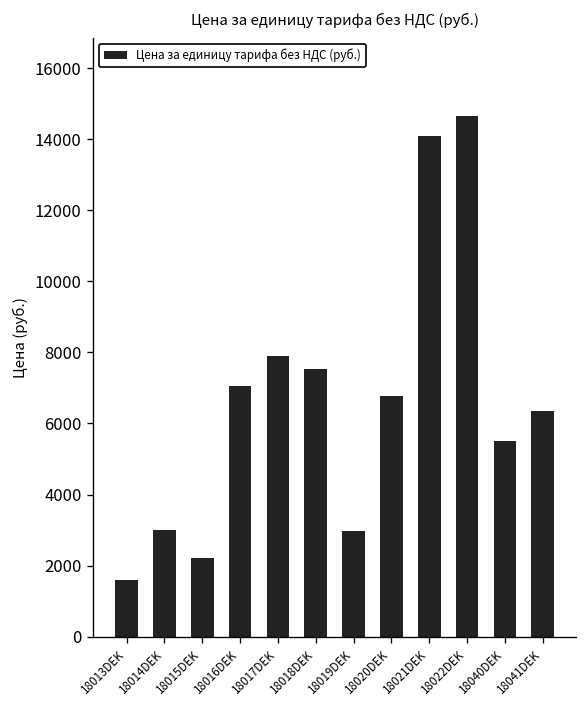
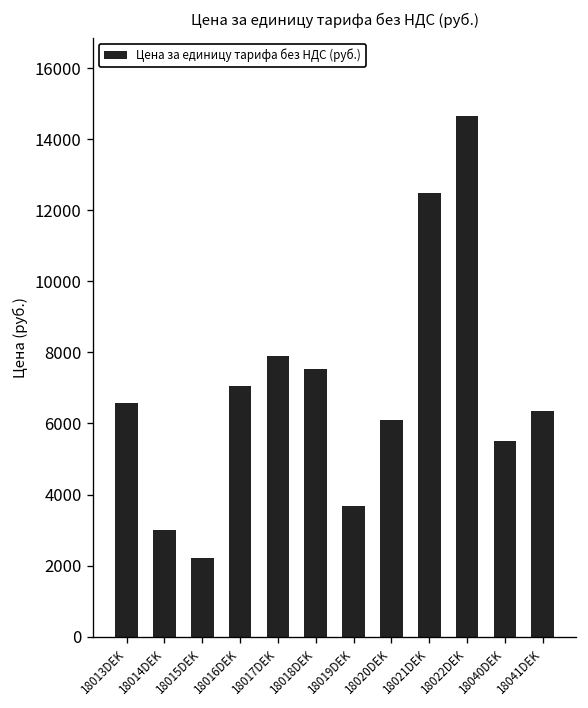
18013DEK: 1600 -> 6600
18019DEK: 3000 -> 3700
18020DEK: 6800 -> 6100
18021DEK: 14100 -> 12500
